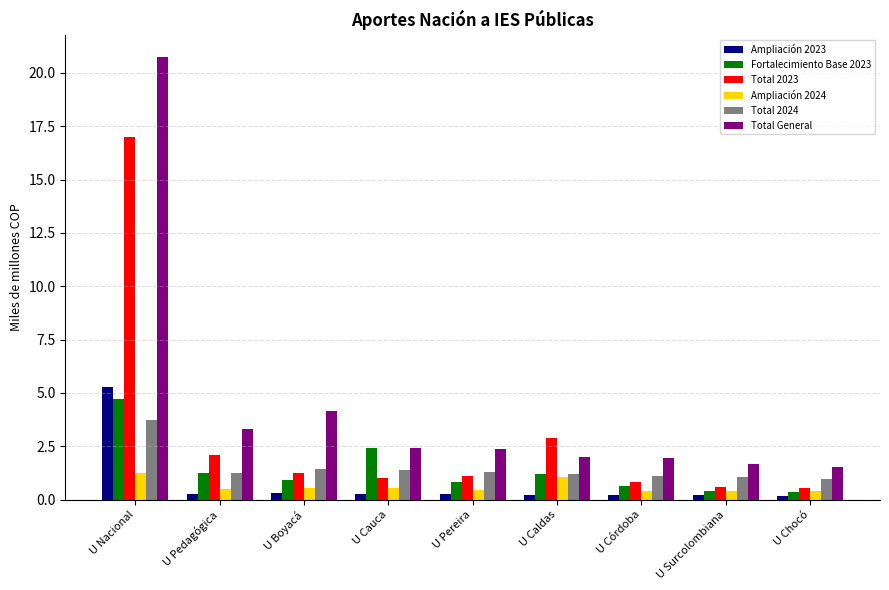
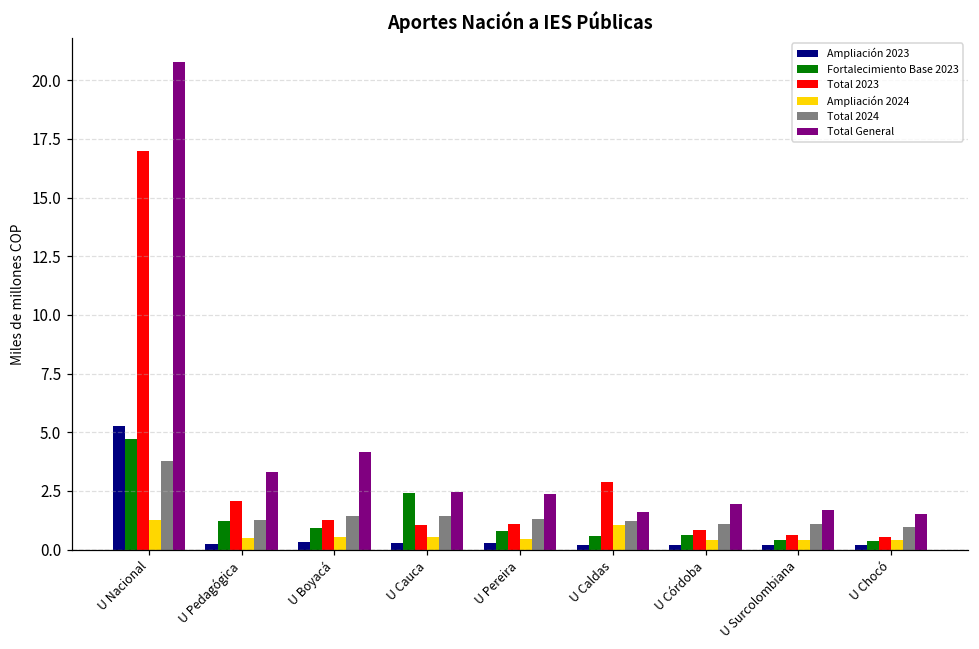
Fortalecimiento Base 2023, U Caldas: 1.2 -> 0.6
Total General, U Caldas: 2.0 -> 1.6
